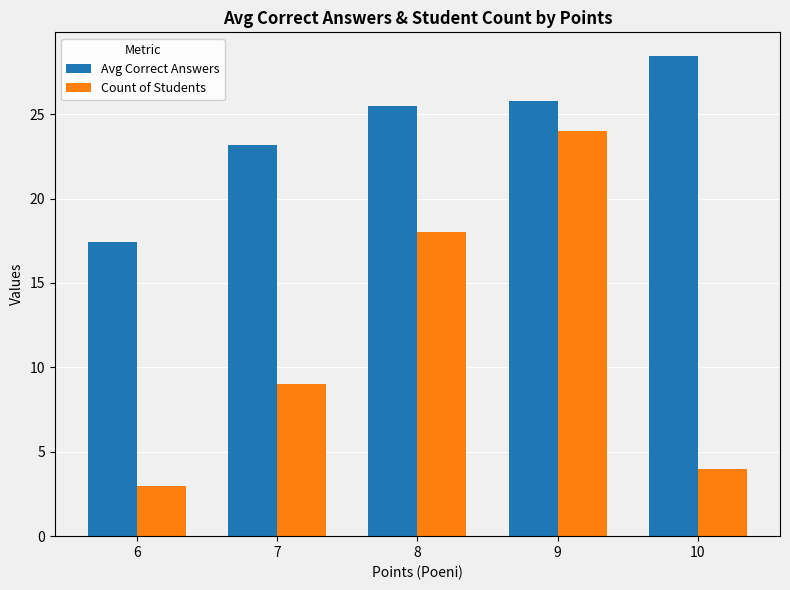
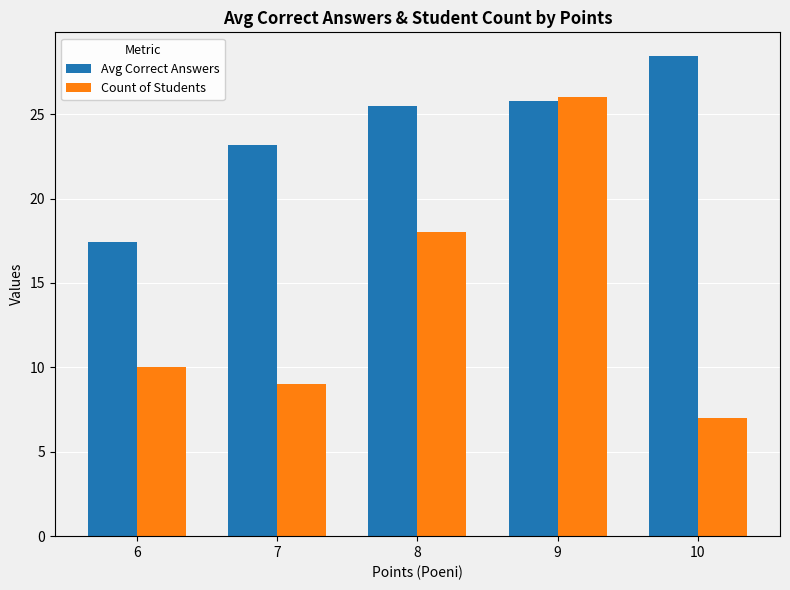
Count of Students, 6: 3 -> 10
Count of Students, 9: 24 -> 26
Count of Students, 10: 4 -> 7
